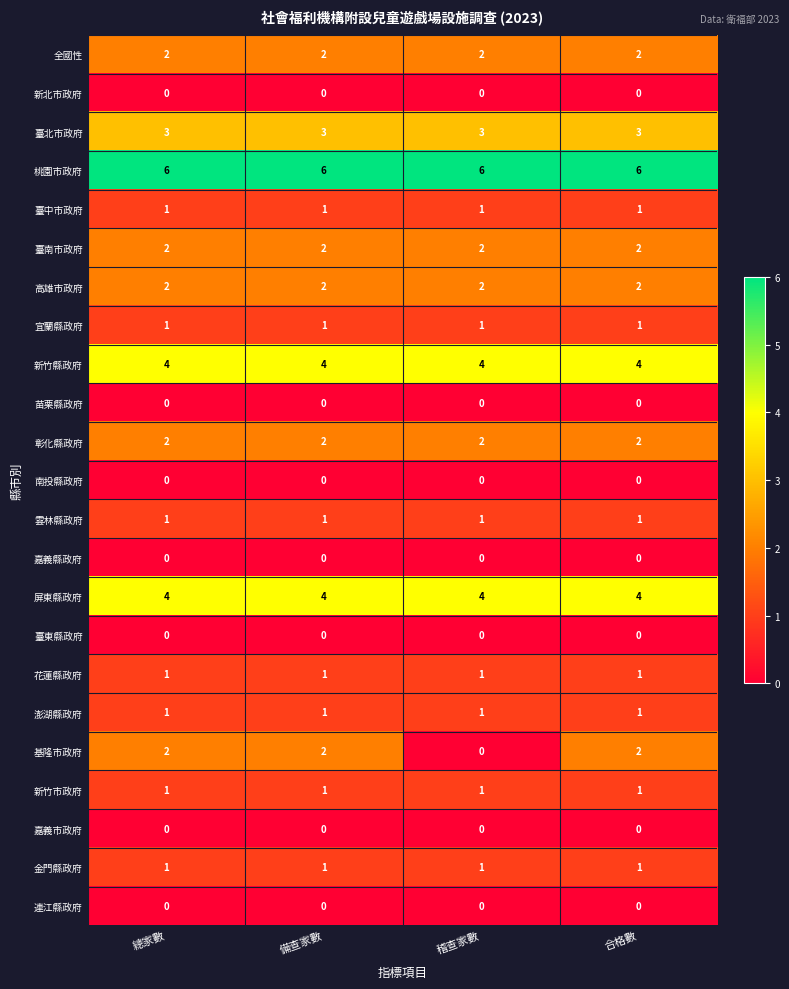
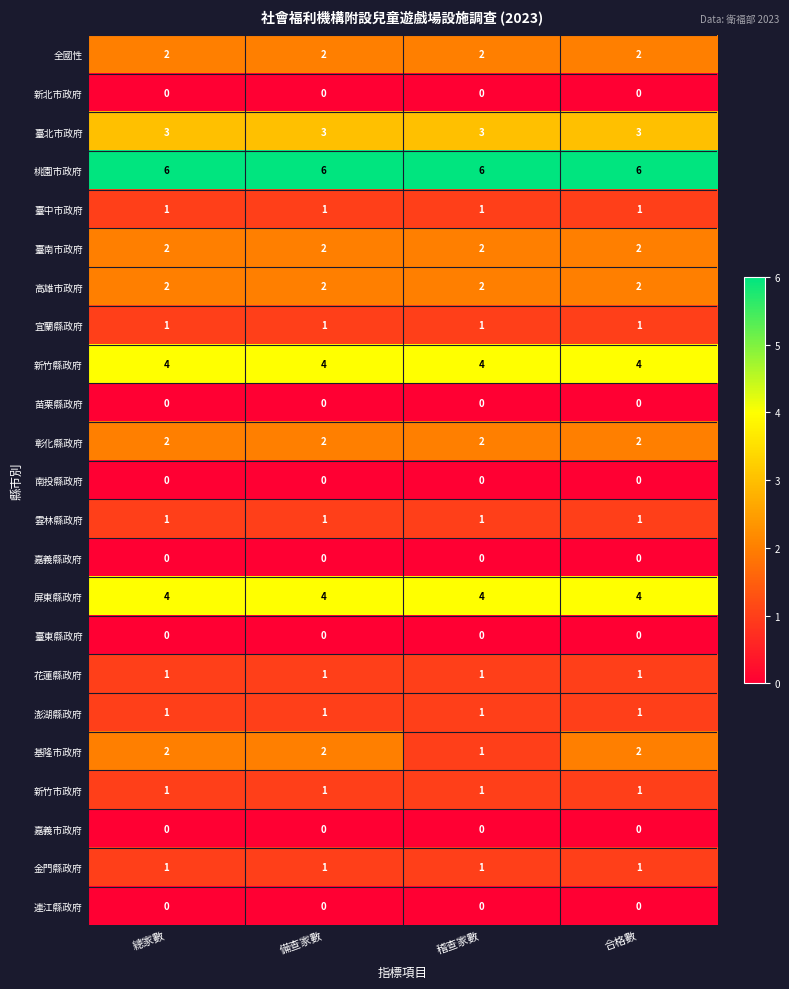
基隆市政府, 稽查家數: 0 -> 1
